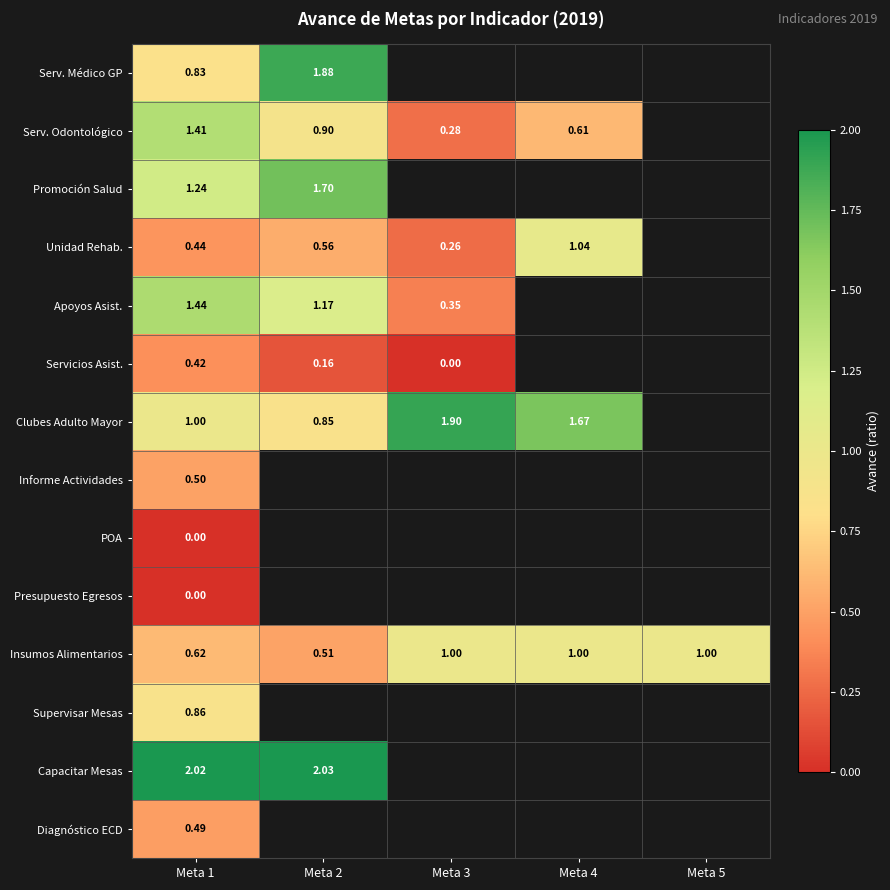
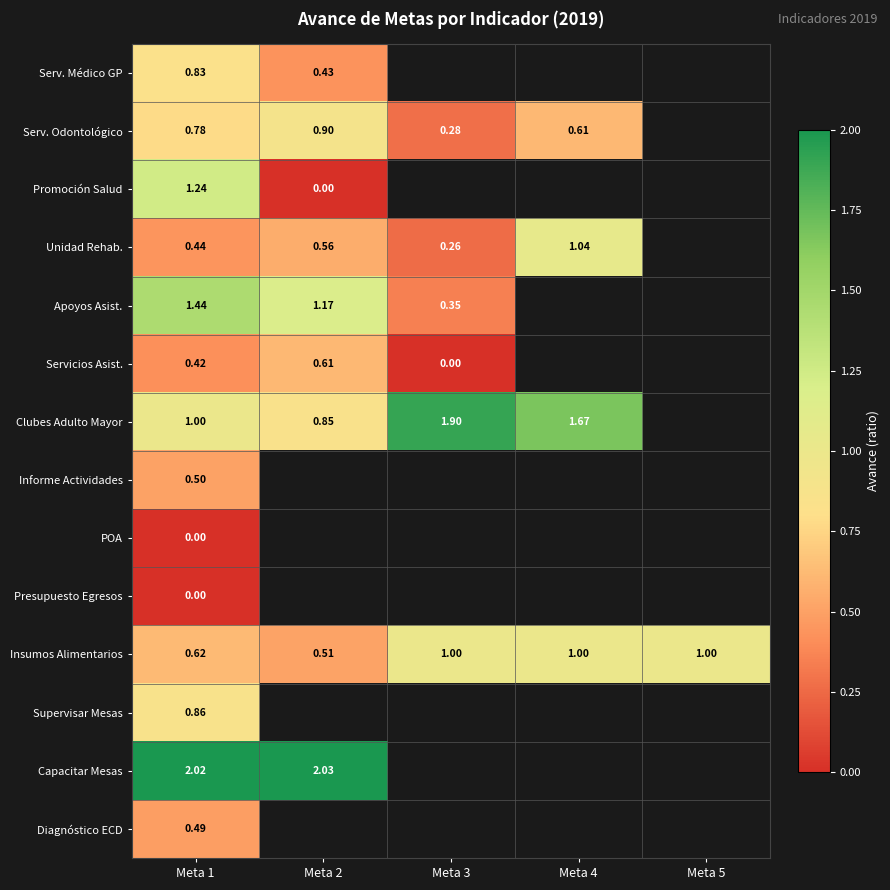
Serv. Médico GP, Meta 2: 1.88 -> 0.43
Serv. Odontológico, Meta 1: 1.41 -> 0.78
Promoción Salud, Meta 2: 1.70 -> 0.00
Servicios Asist., Meta 2: 0.16 -> 0.61
